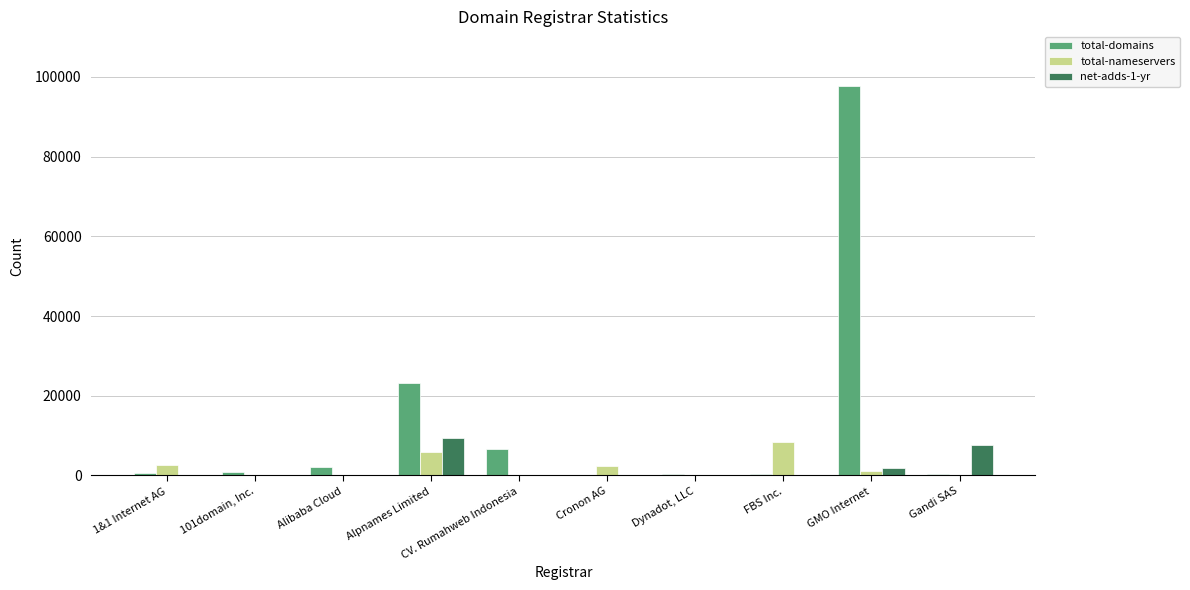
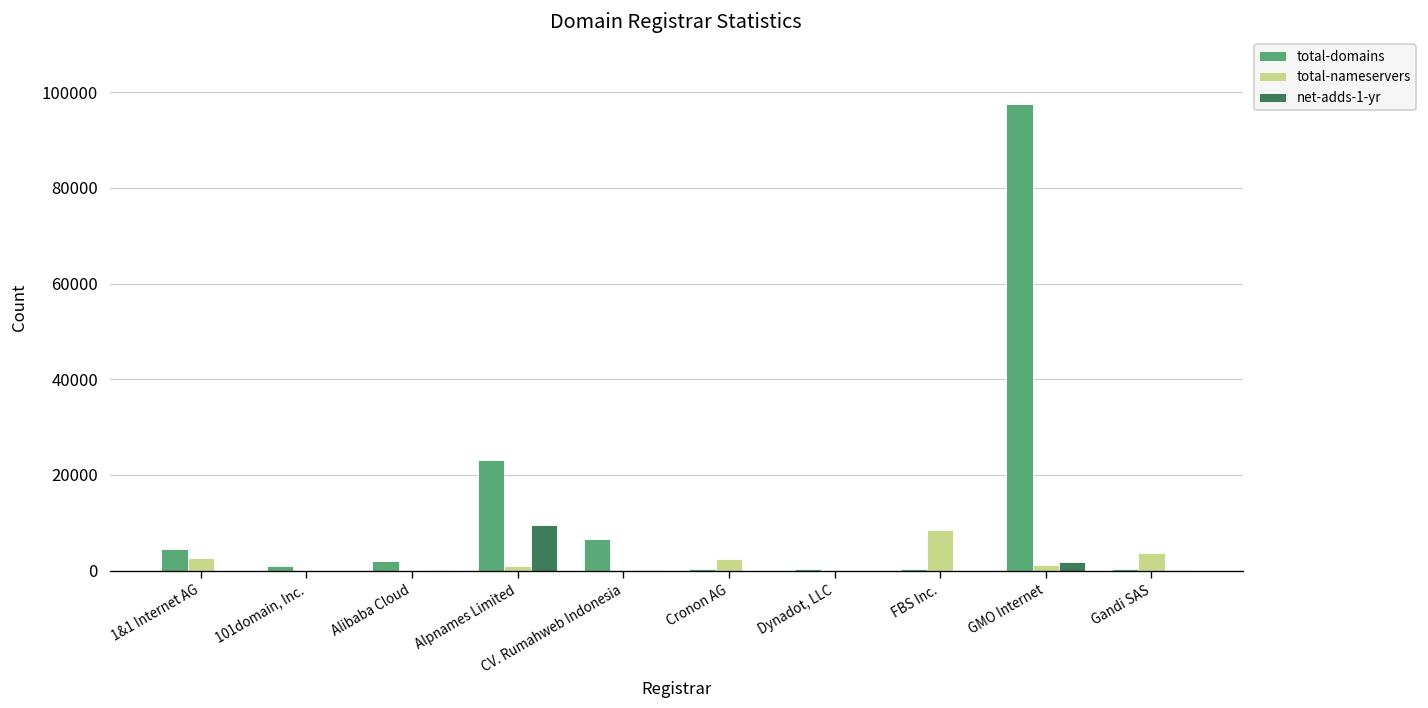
total-domains, 1&1 Internet AG: 1000 -> 5000
total-nameservers, Alpnames Limited: 6000 -> 1000
total-nameservers, Gandi SAS: 0 -> 4000
net-adds-1-yr, Gandi SAS: 8000 -> 0
